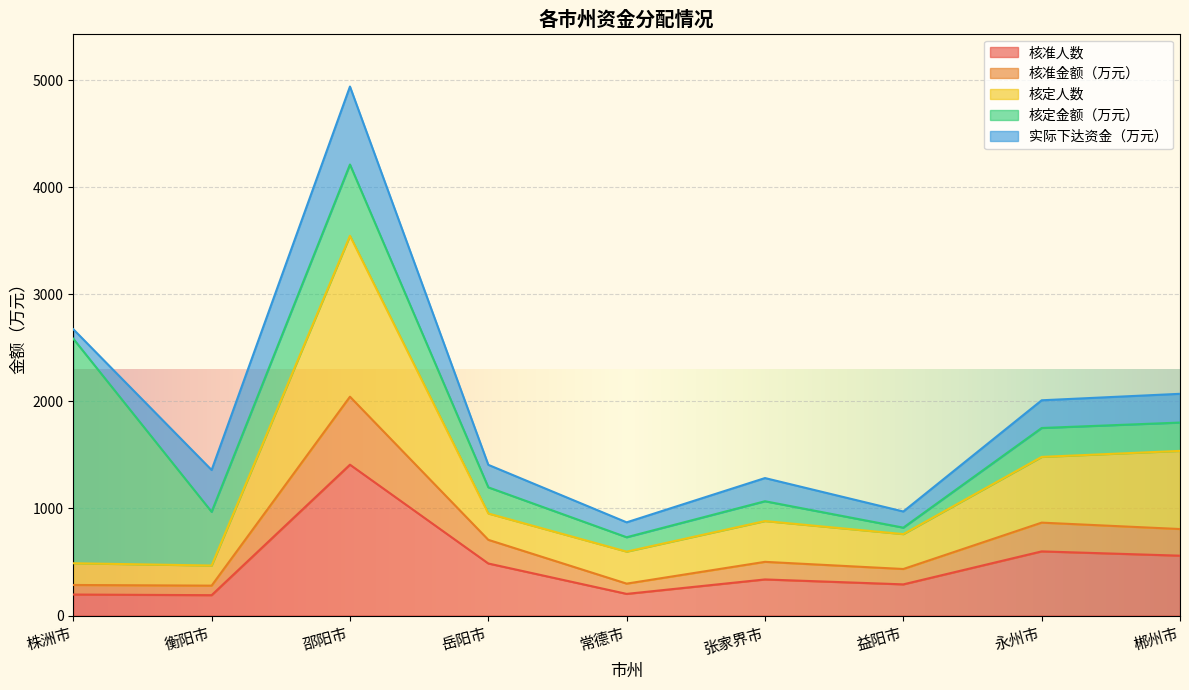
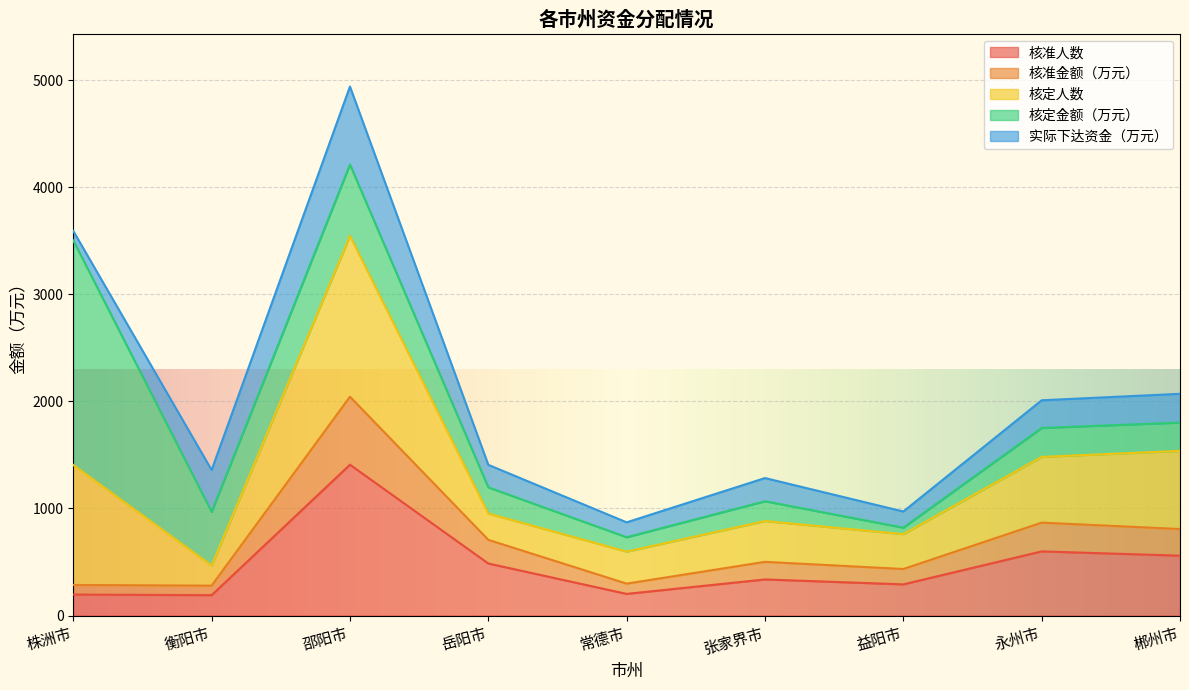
核定人数, 株洲市: 200 -> 1120
